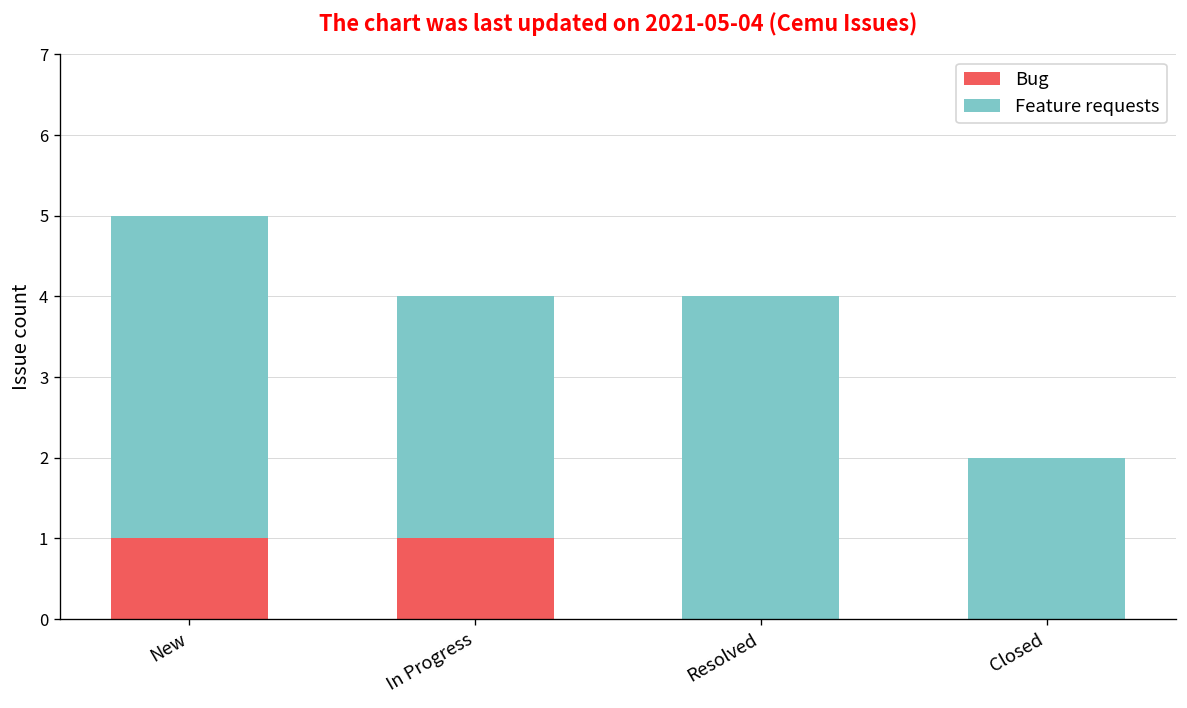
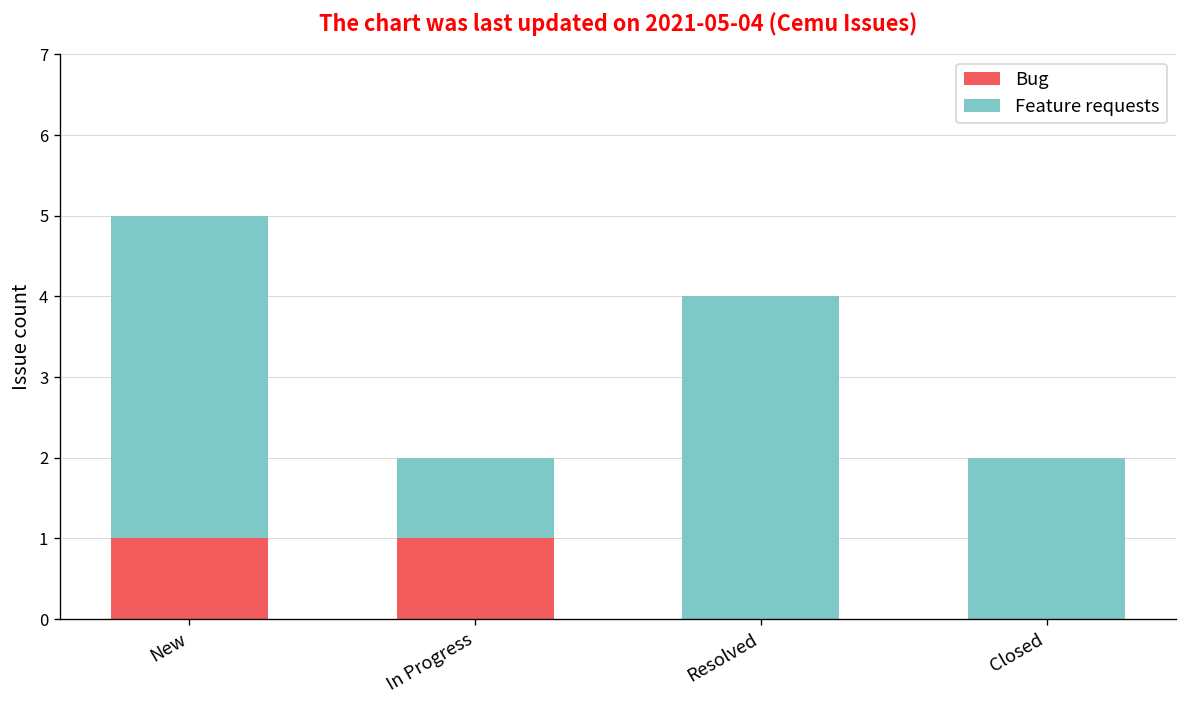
Feature requests, In Progress: 3 -> 1
